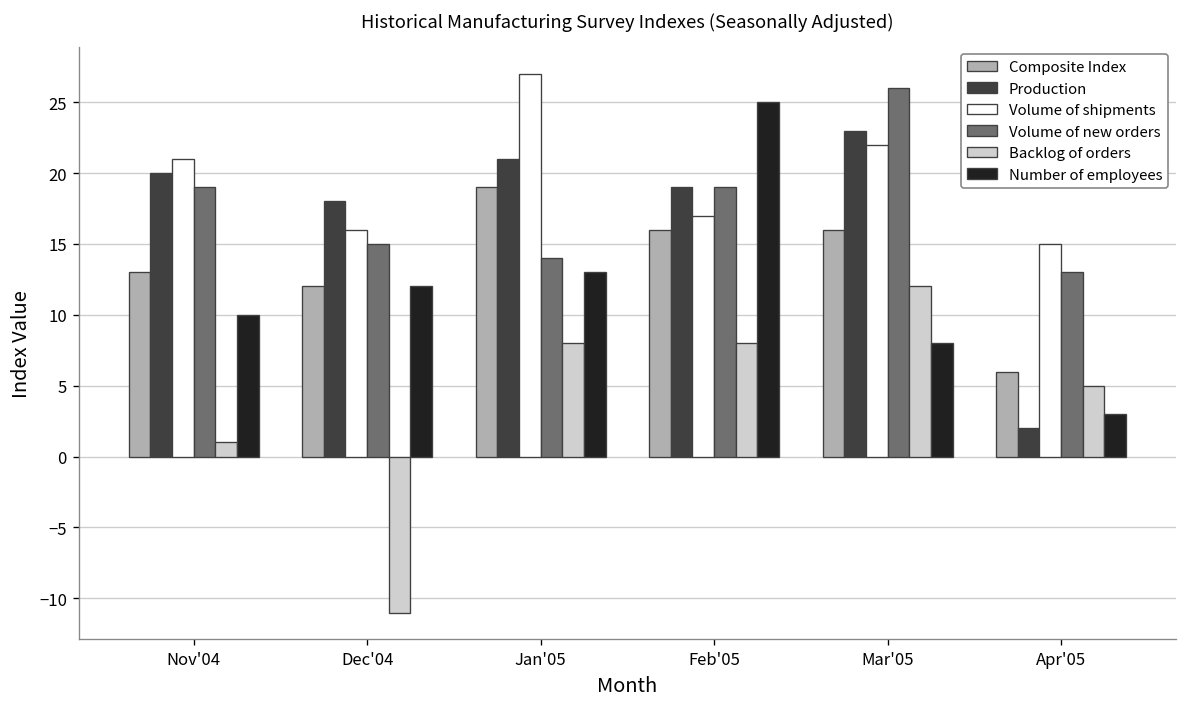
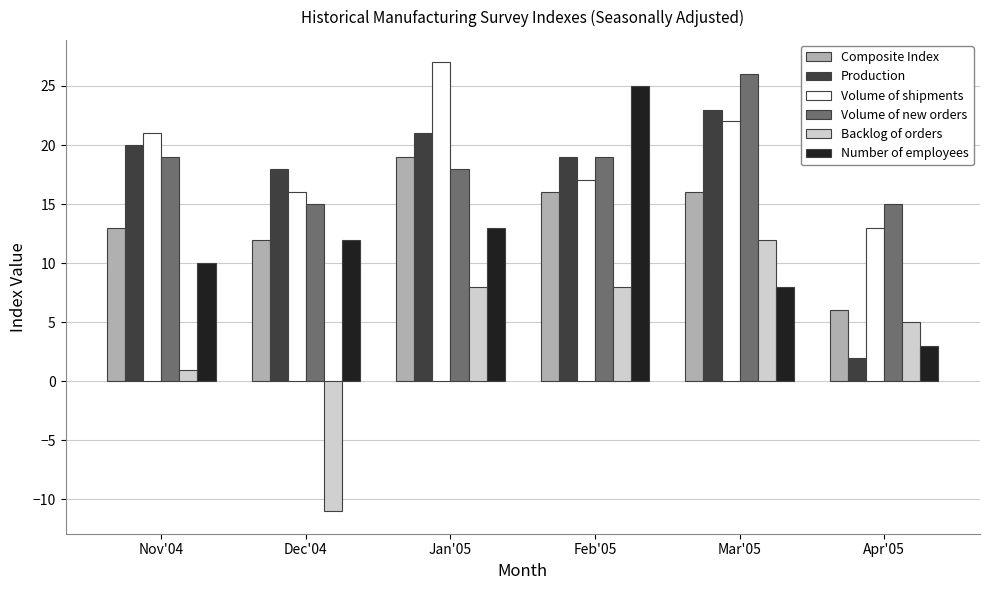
Volume of new orders, Jan'05: 14 -> 18
Volume of shipments, Apr'05: 15 -> 13
Volume of new orders, Apr'05: 13 -> 15
